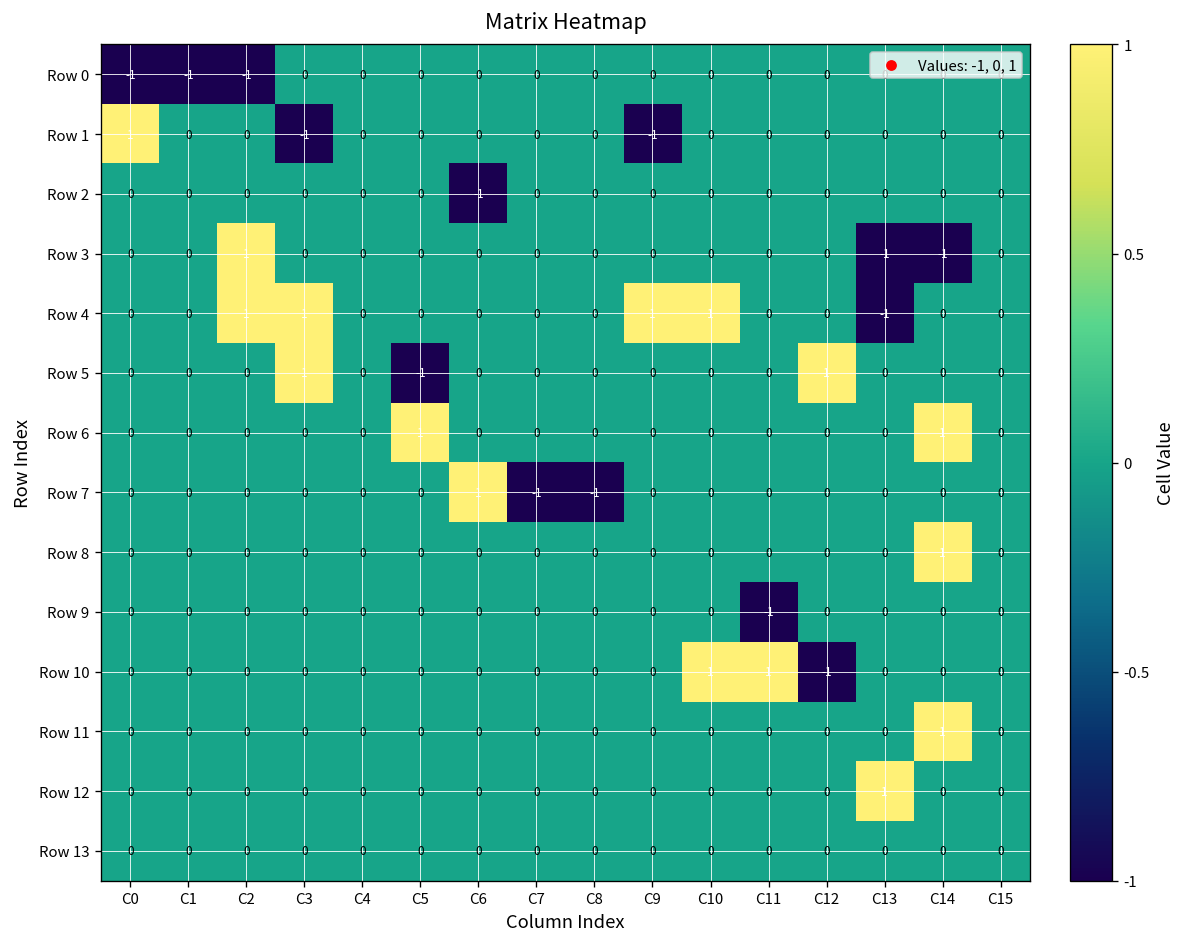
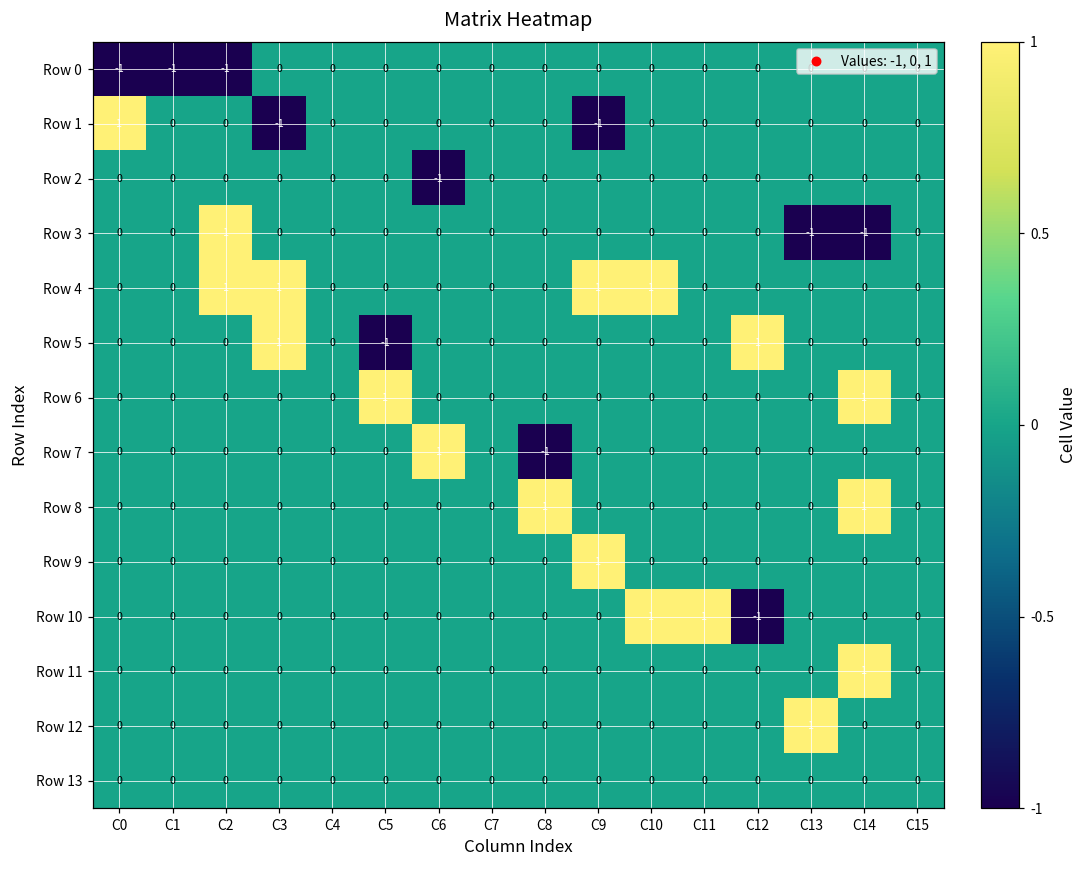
Row 4, C13: -1 -> 0
Row 7, C7: -1 -> 0
Row 8, C8: 0 -> 1
Row 9, C9: 0 -> 1
Row 9, C11: -1 -> 0
